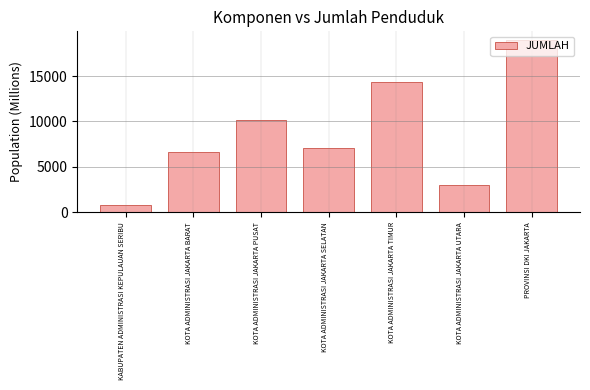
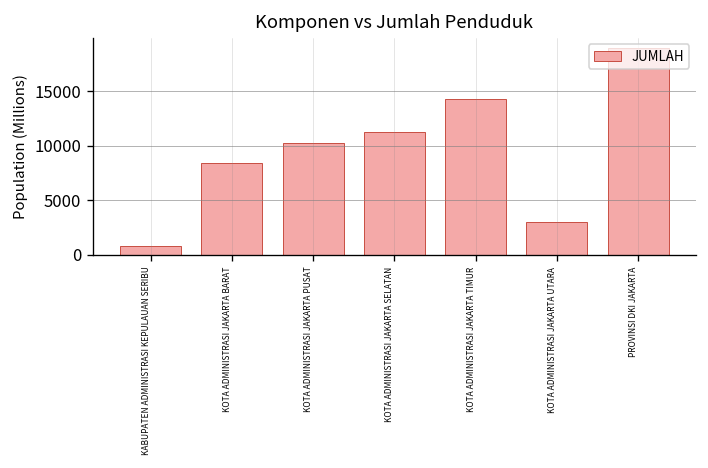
KOTA ADMINISTRASI JAKARTA BARAT: 7000 -> 8000
KOTA ADMINISTRASI JAKARTA SELATAN: 7000 -> 11000
